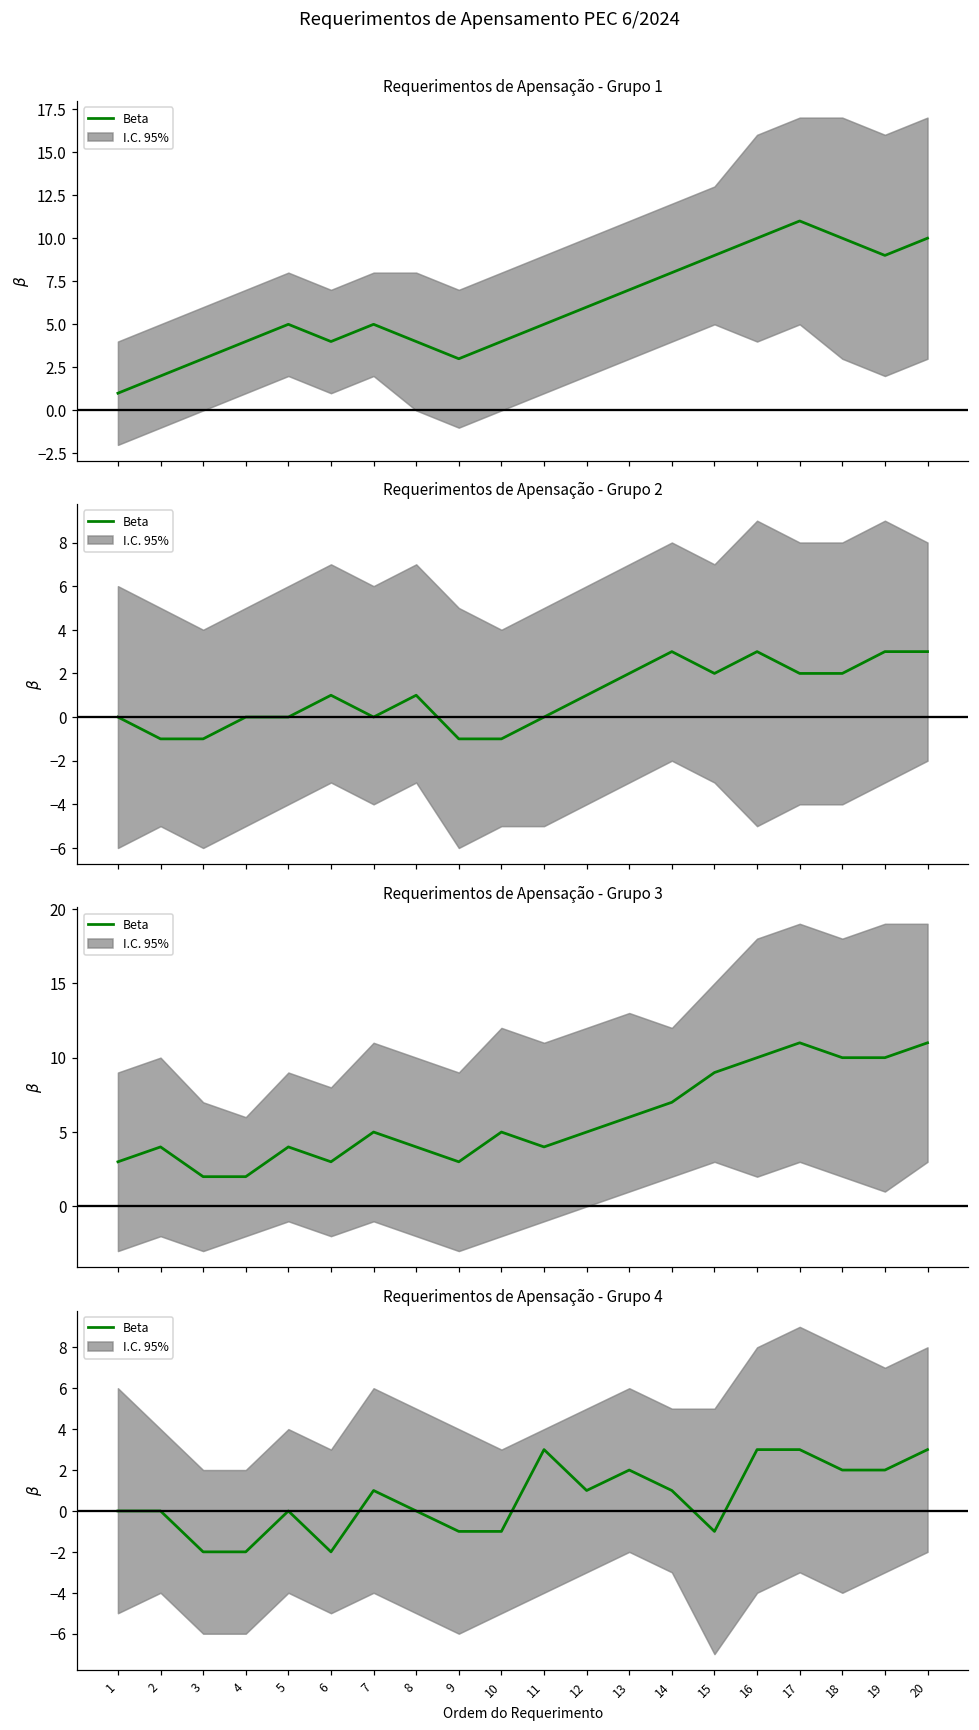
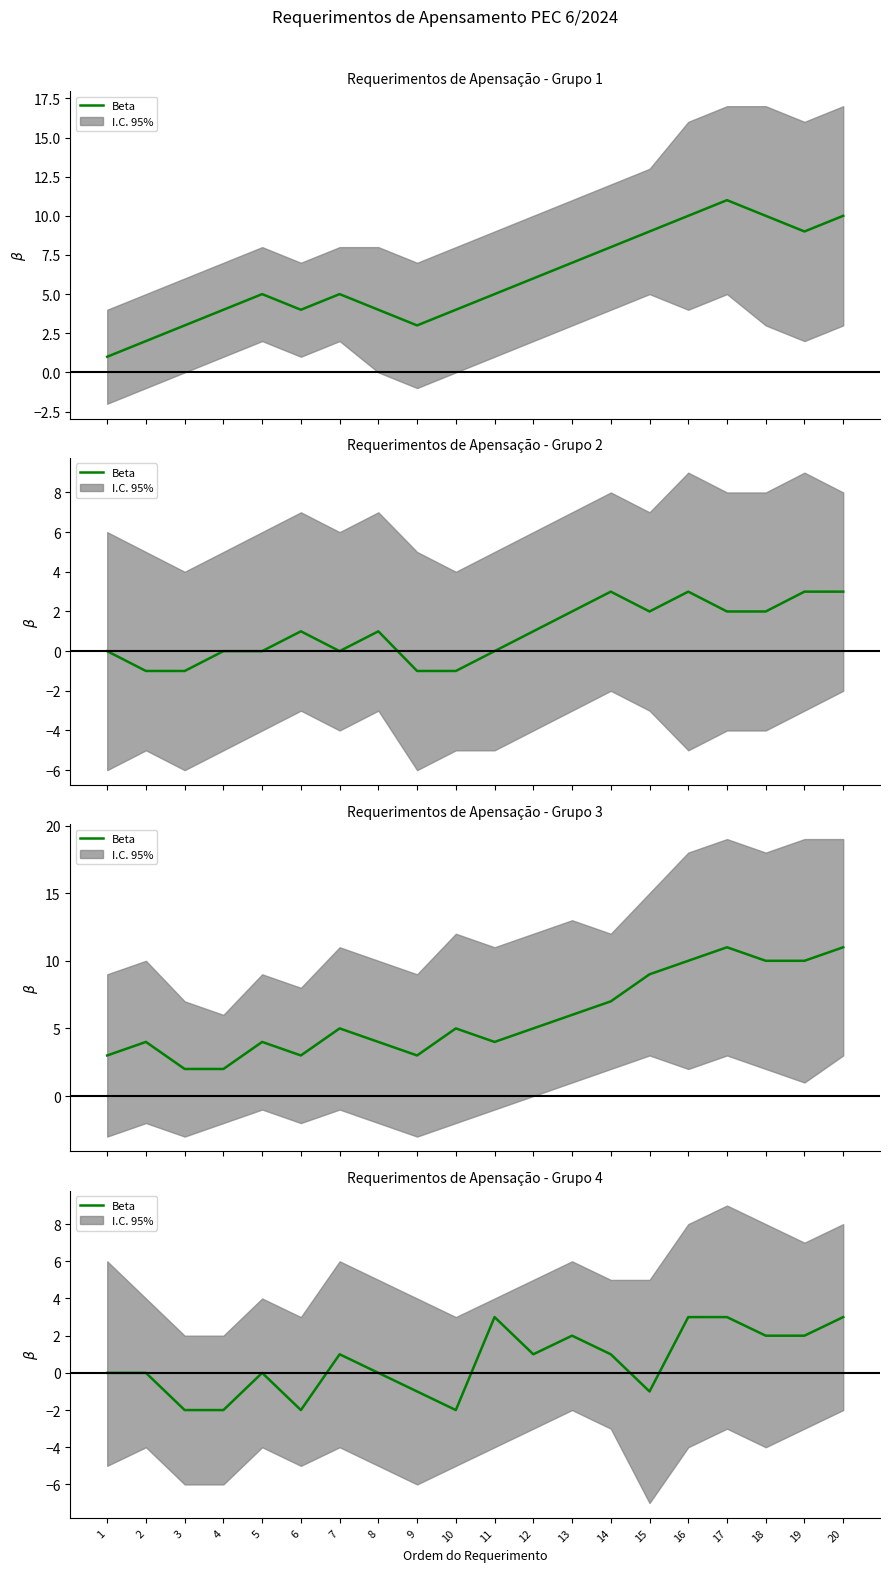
Requerimentos de Apensação - Grupo 4, Beta, 10: -1 -> -2
